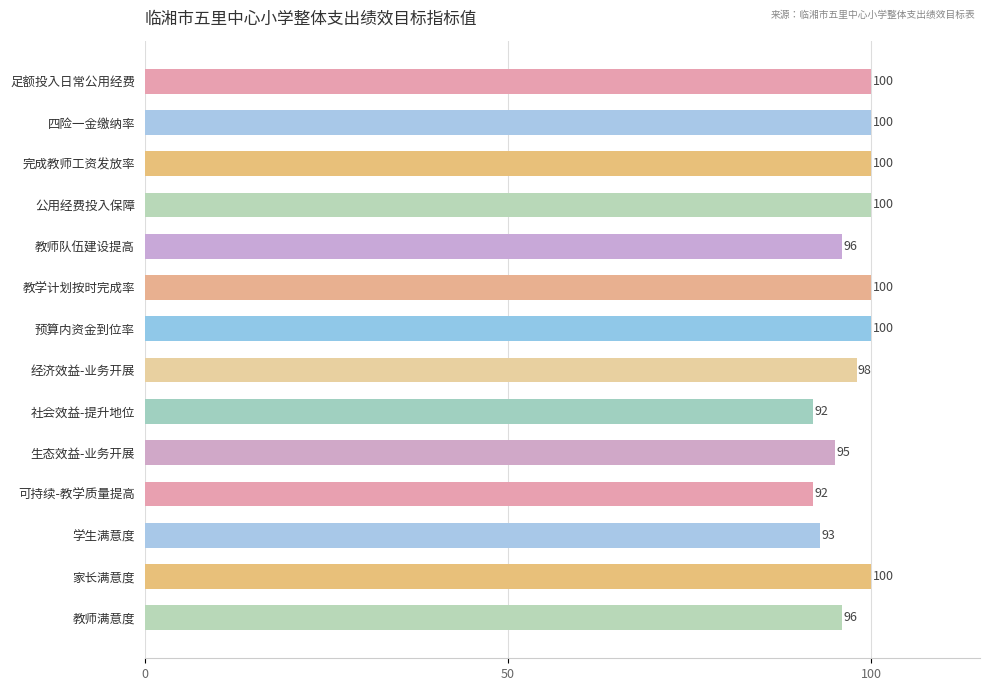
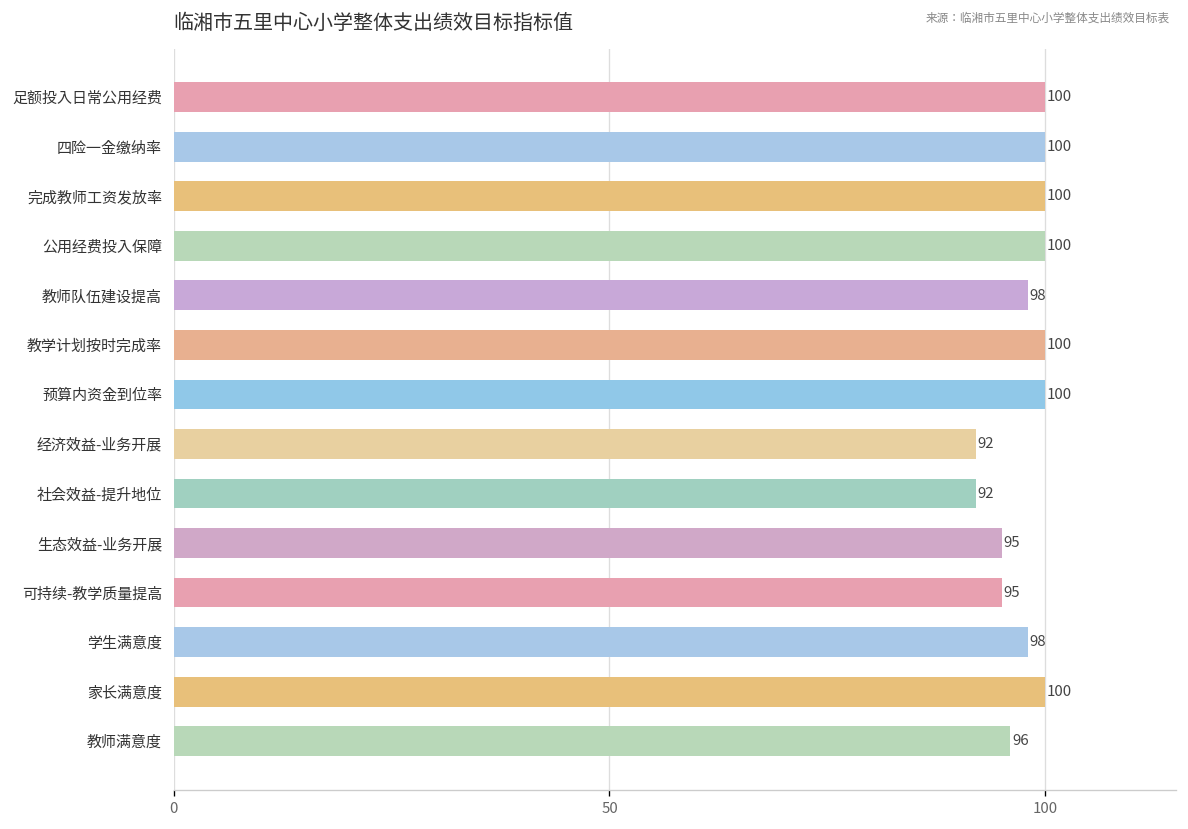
教师队伍建设提高: 96 -> 98
经济效益-业务开展: 98 -> 92
可持续-教学质量提高: 92 -> 95
学生满意度: 93 -> 98
